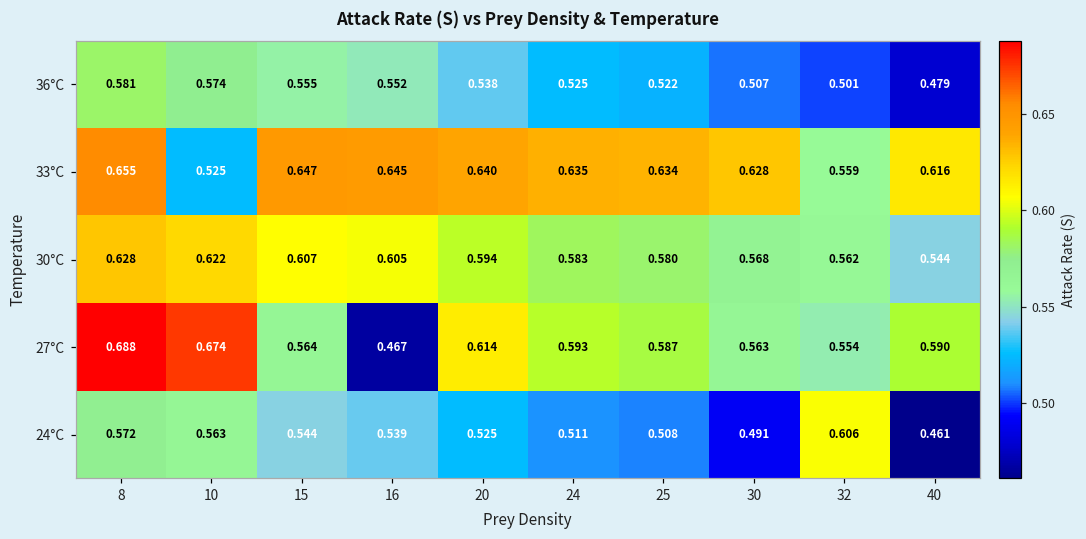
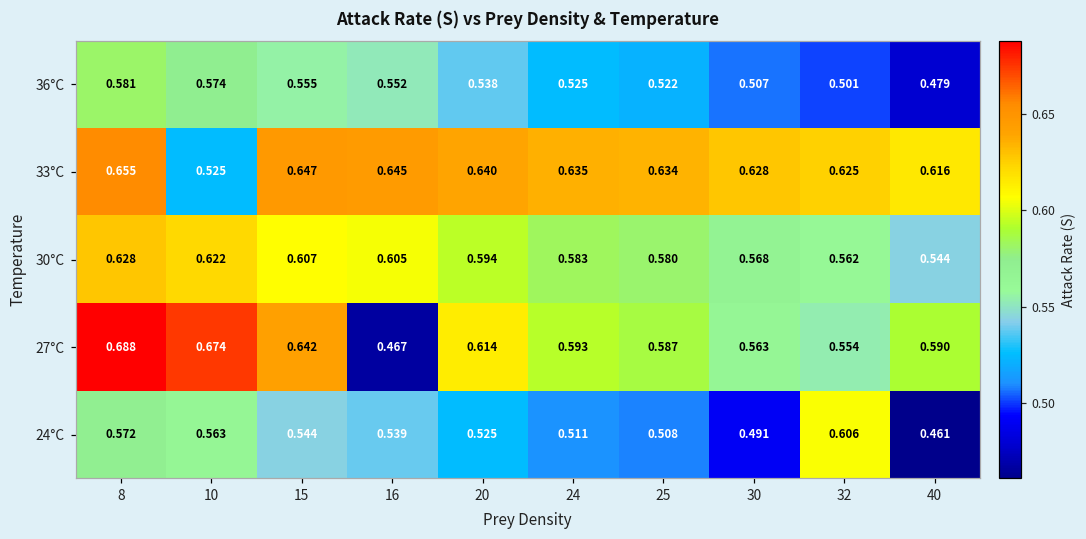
33°C, 32: 0.559 -> 0.625
27°C, 15: 0.564 -> 0.642
